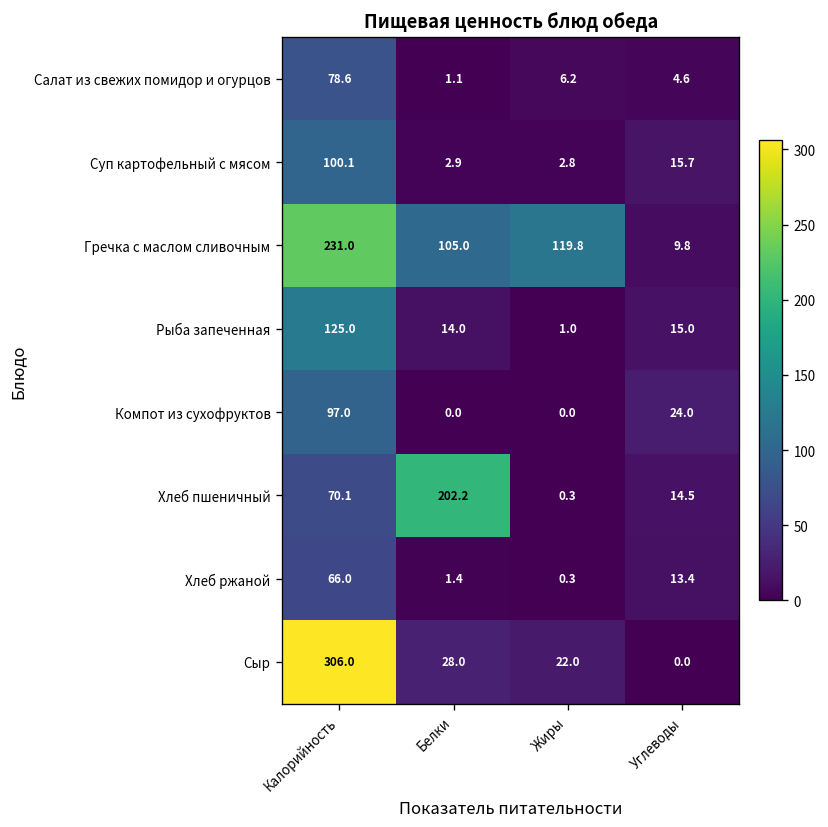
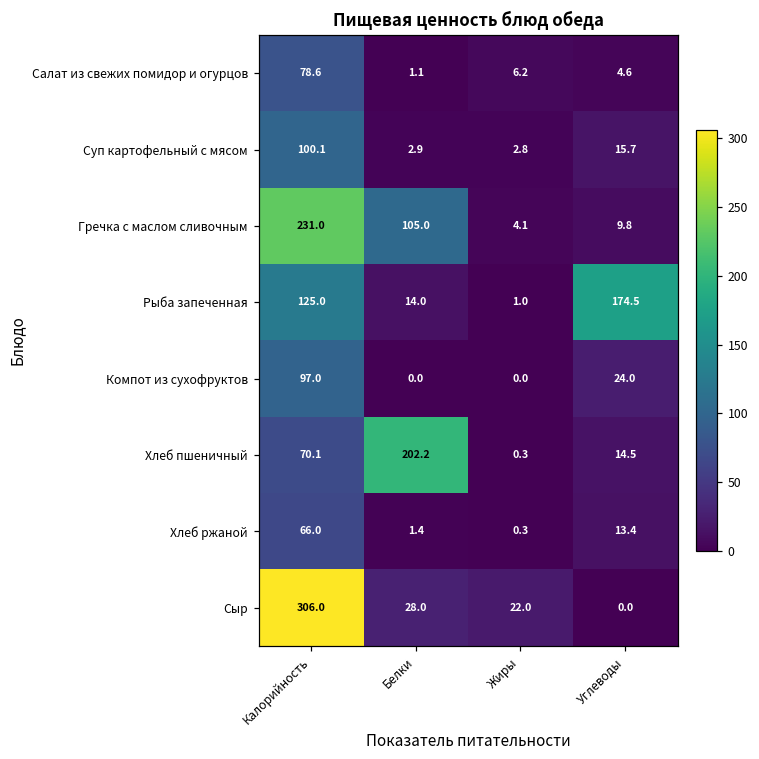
Гречка с маслом сливочным, Жиры: 119.8 -> 4.1
Рыба запеченная, Углеводы: 15.0 -> 174.5
